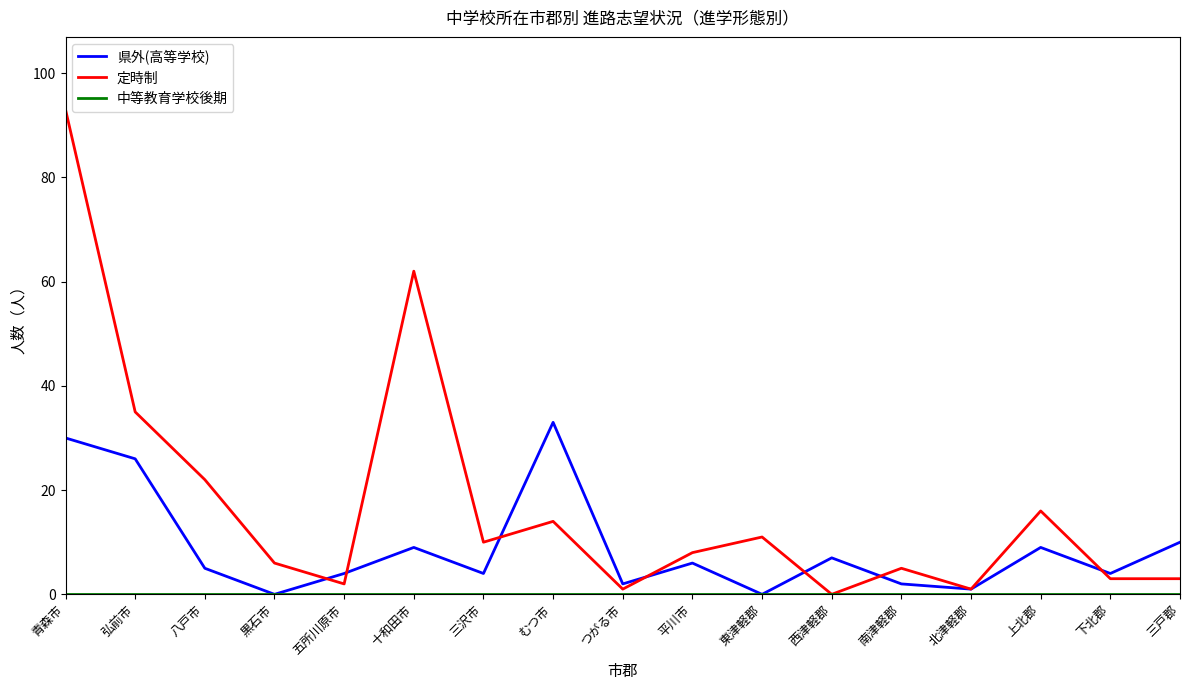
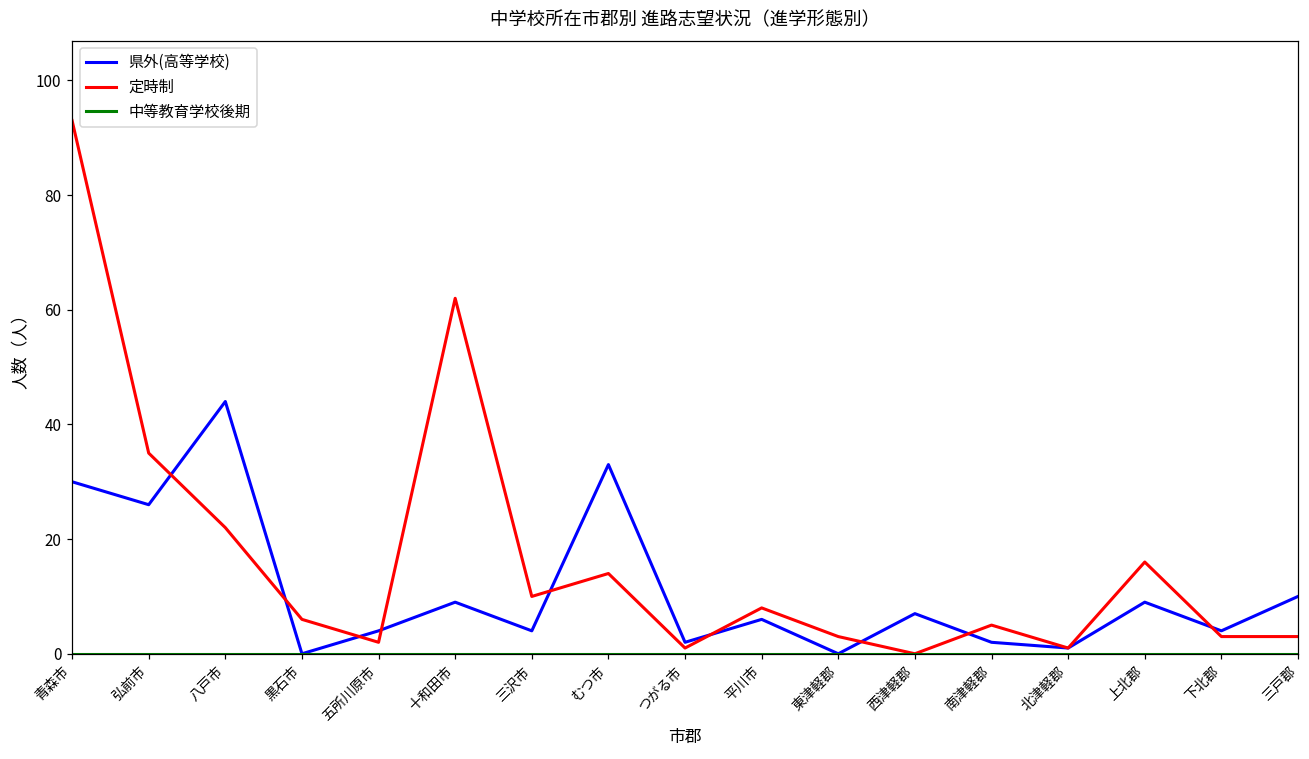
県外(高等学校), 八戸市: 5 -> 44
定時制, 東津軽郡: 11 -> 3
